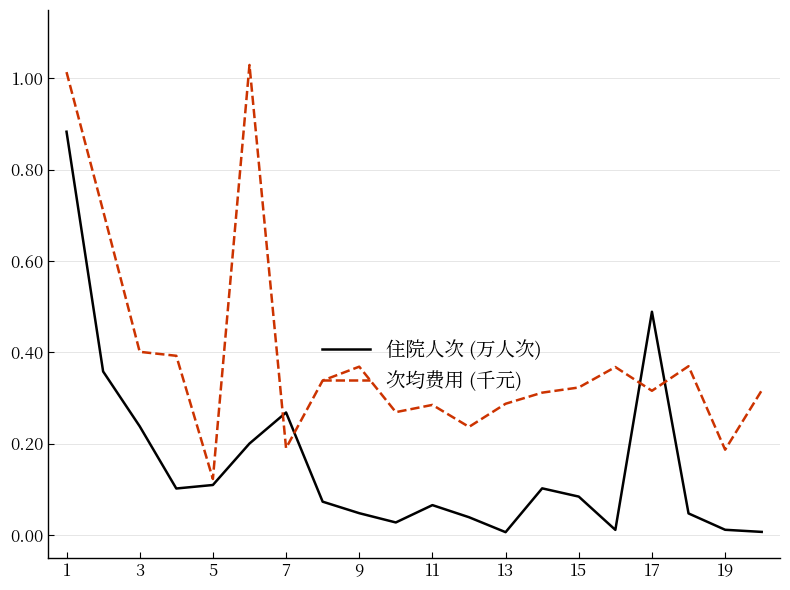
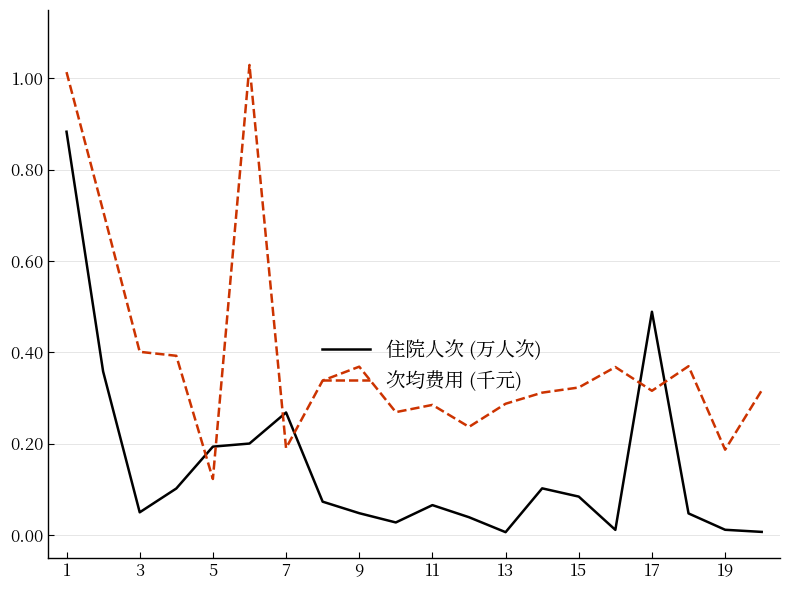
住院人次 (万人次), 3: 0.24 -> 0.05
住院人次 (万人次), 5: 0.11 -> 0.19
